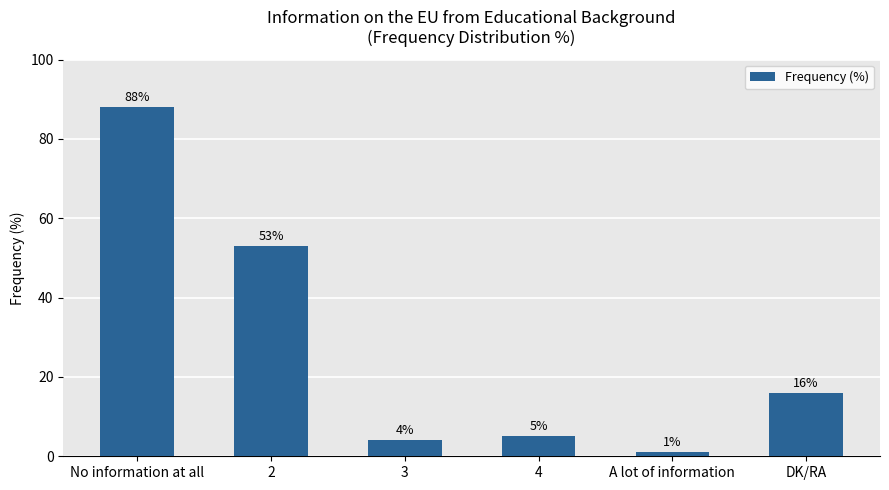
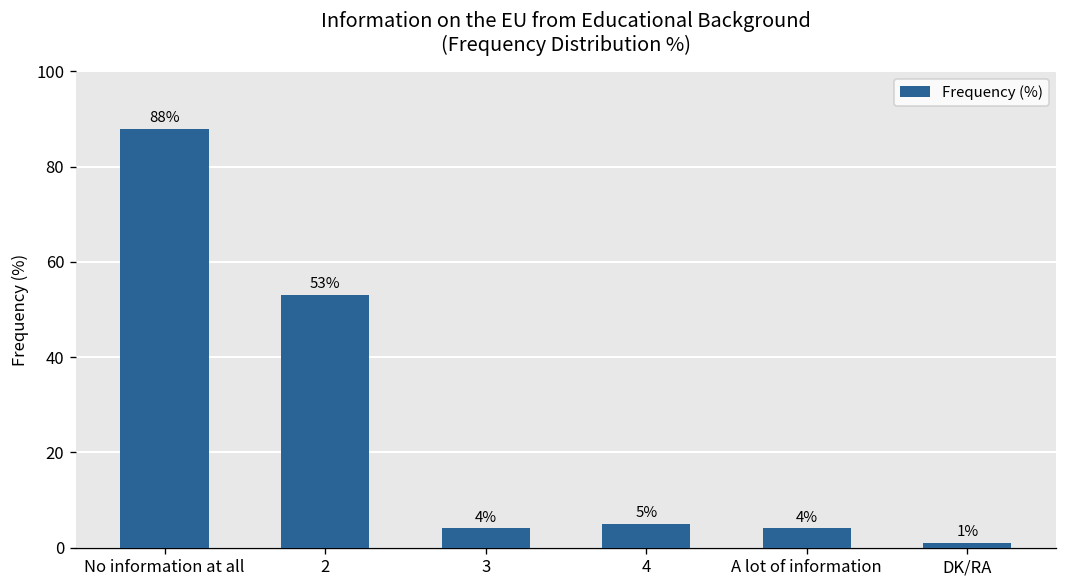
A lot of information: 1% -> 4%
DK/RA: 16% -> 1%
